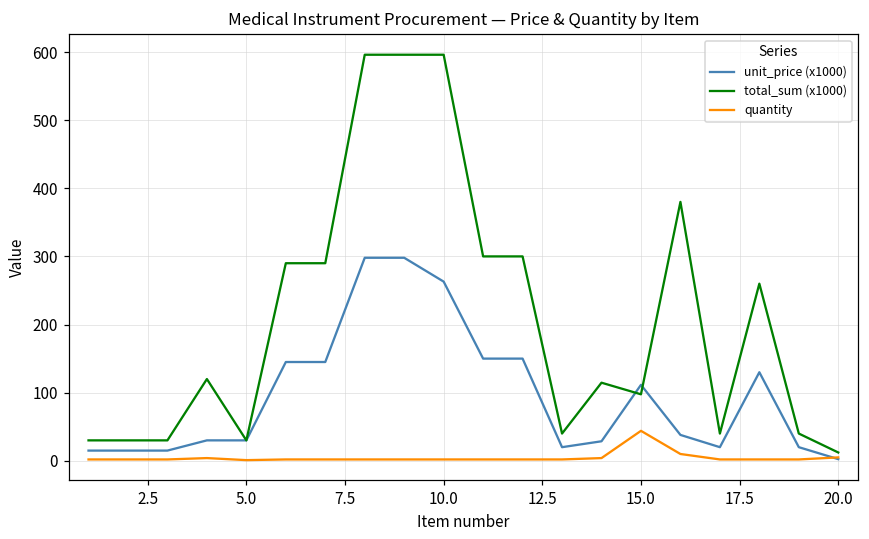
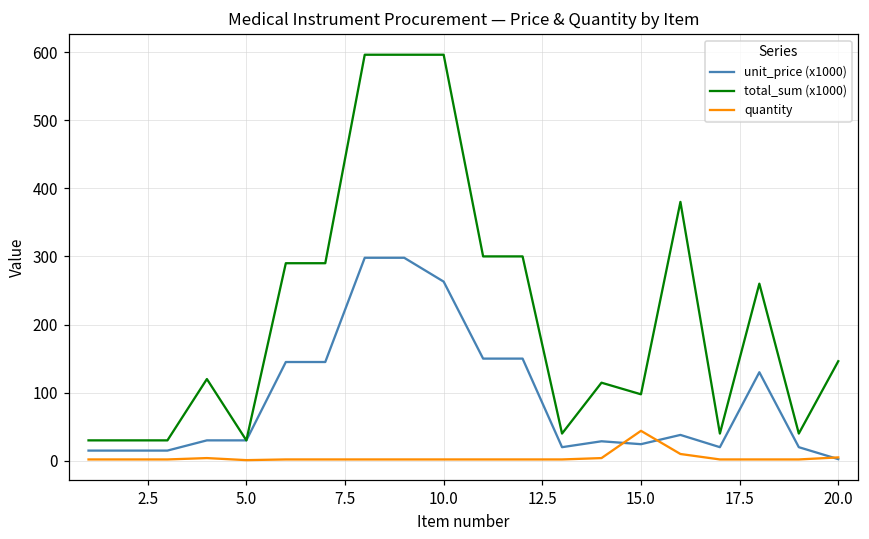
unit_price (x1000), 15.0: 110 -> 20
total_sum (x1000), 20.0: 10 -> 150
